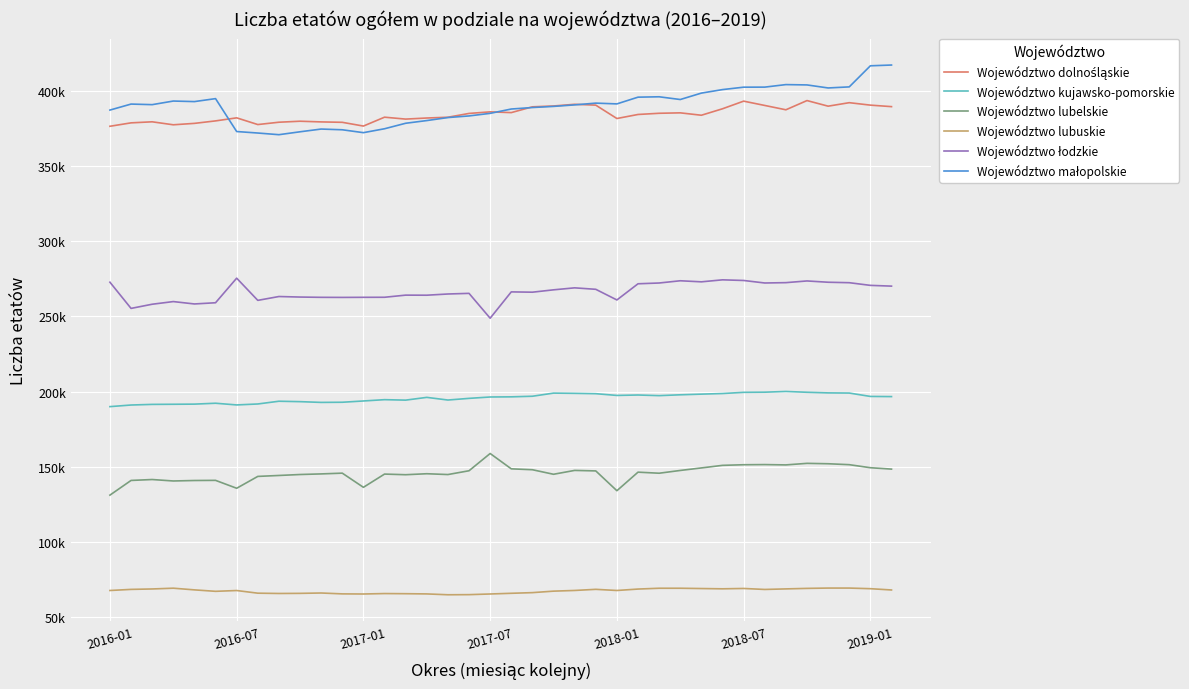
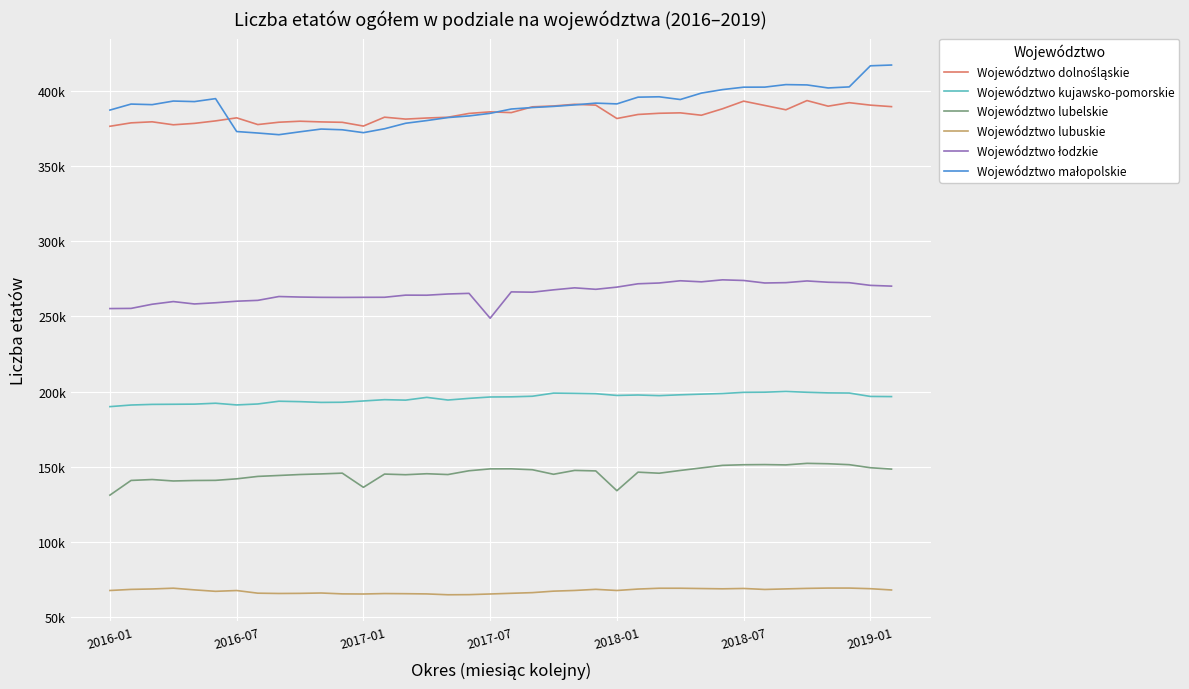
Województwo łodzkie, 2016-01: 273000 -> 255000
Województwo lubelskie, 2016-07: 136000 -> 142000
Województwo łodzkie, 2016-07: 276000 -> 260000
Województwo lubelskie, 2017-07: 159000 -> 148000
Województwo łodzkie, 2018-01: 261000 -> 270000
